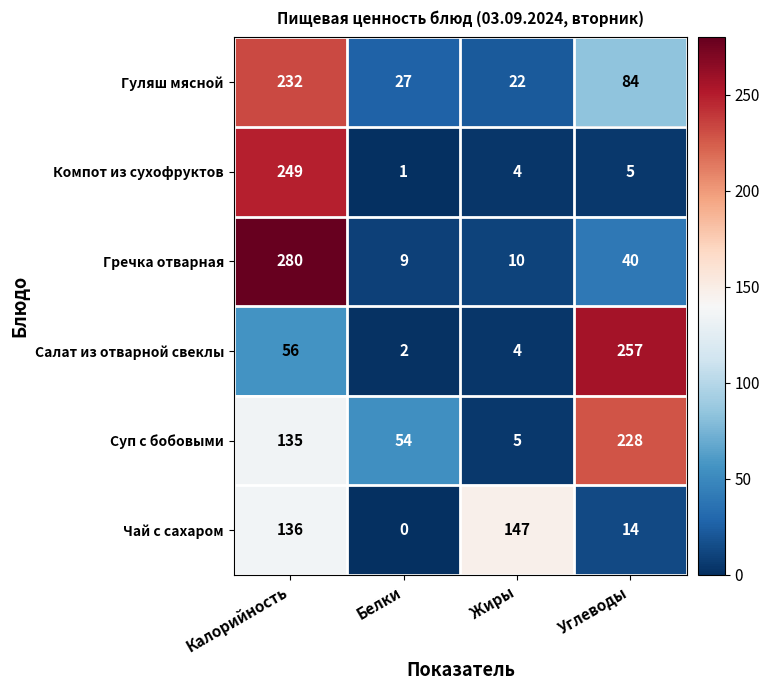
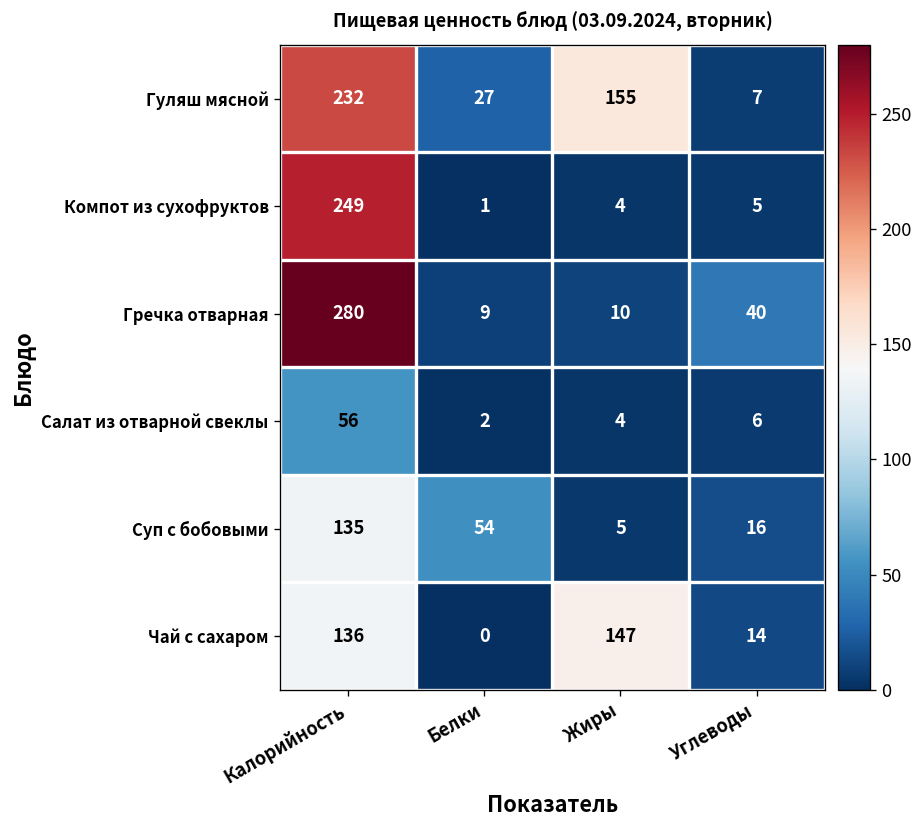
Гуляш мясной, Жиры: 22 -> 155
Гуляш мясной, Углеводы: 84 -> 7
Салат из отварной свеклы, Углеводы: 257 -> 6
Суп с бобовыми, Углеводы: 228 -> 16
